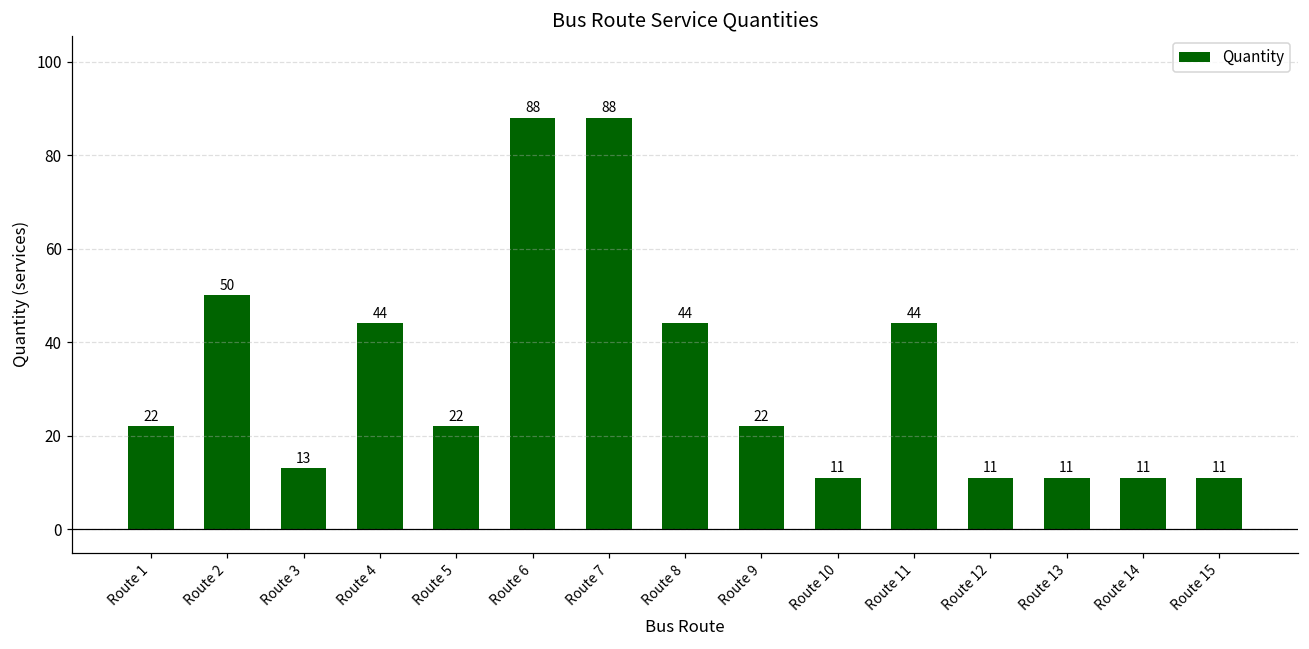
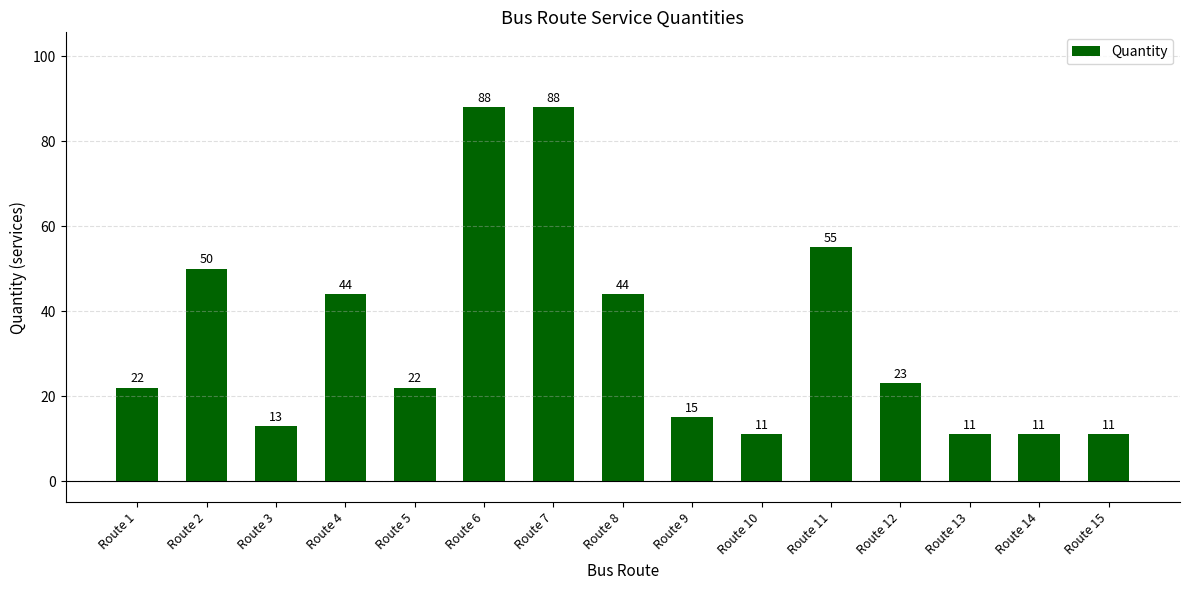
Route 9: 22 -> 15
Route 11: 44 -> 55
Route 12: 11 -> 23
